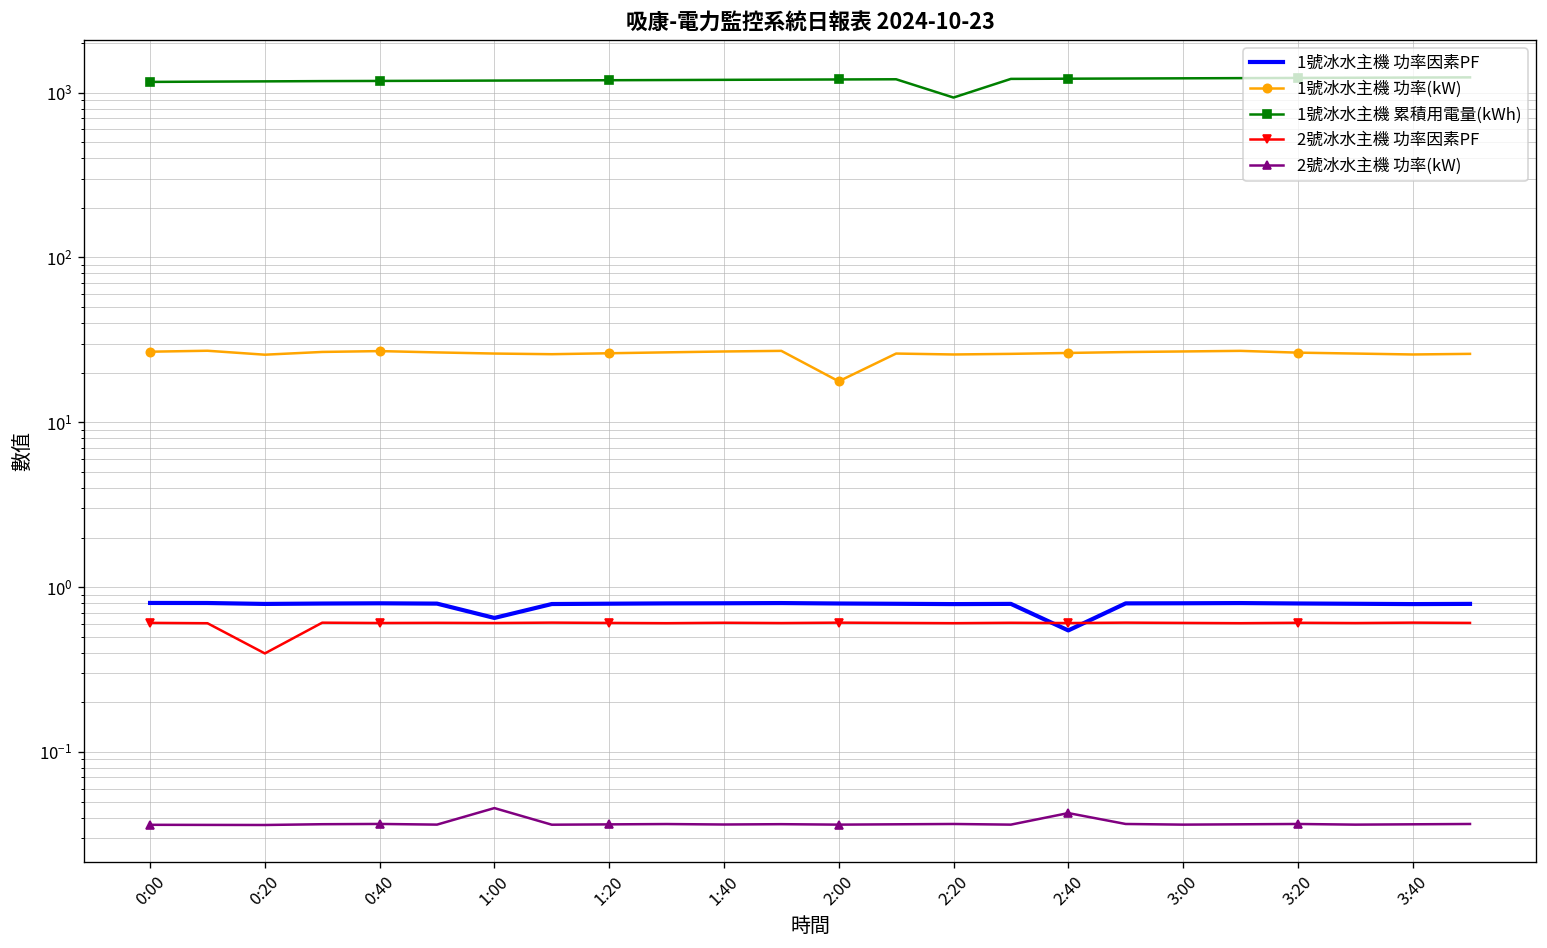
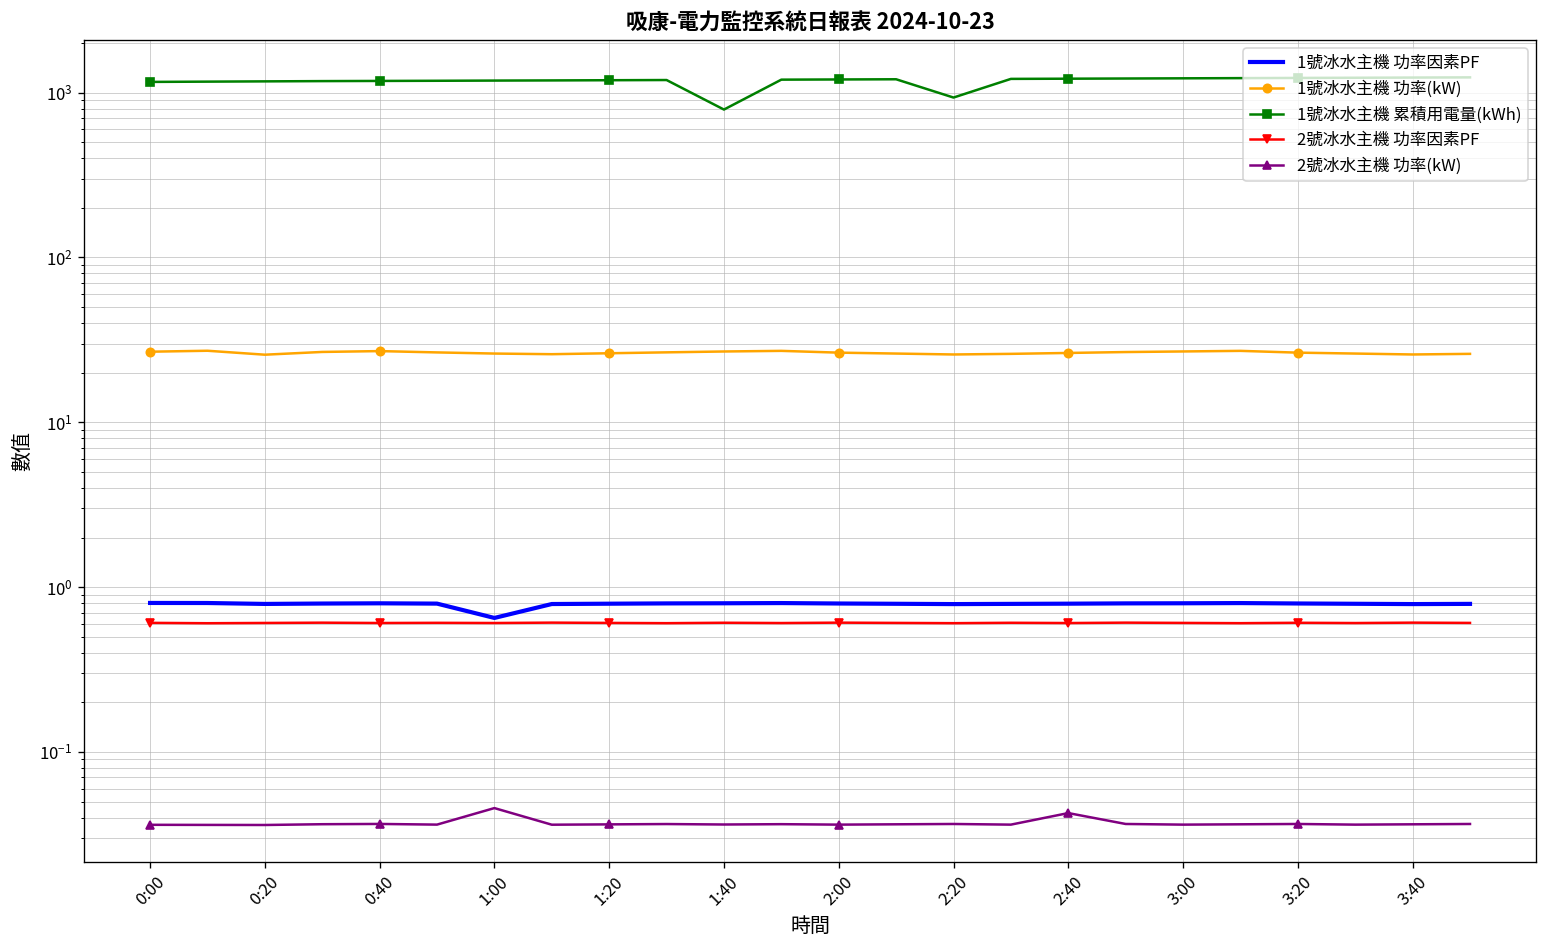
2號冰水主機 功率因素PF, 0:20: 0.40 -> 0.6
1號冰水主機 累積用電量(kWh), 1:40: 1200 -> 800
1號冰水主機 功率(kW), 2:00: 18 -> 26
1號冰水主機 功率因素PF, 2:40: 0.55 -> 0.8
